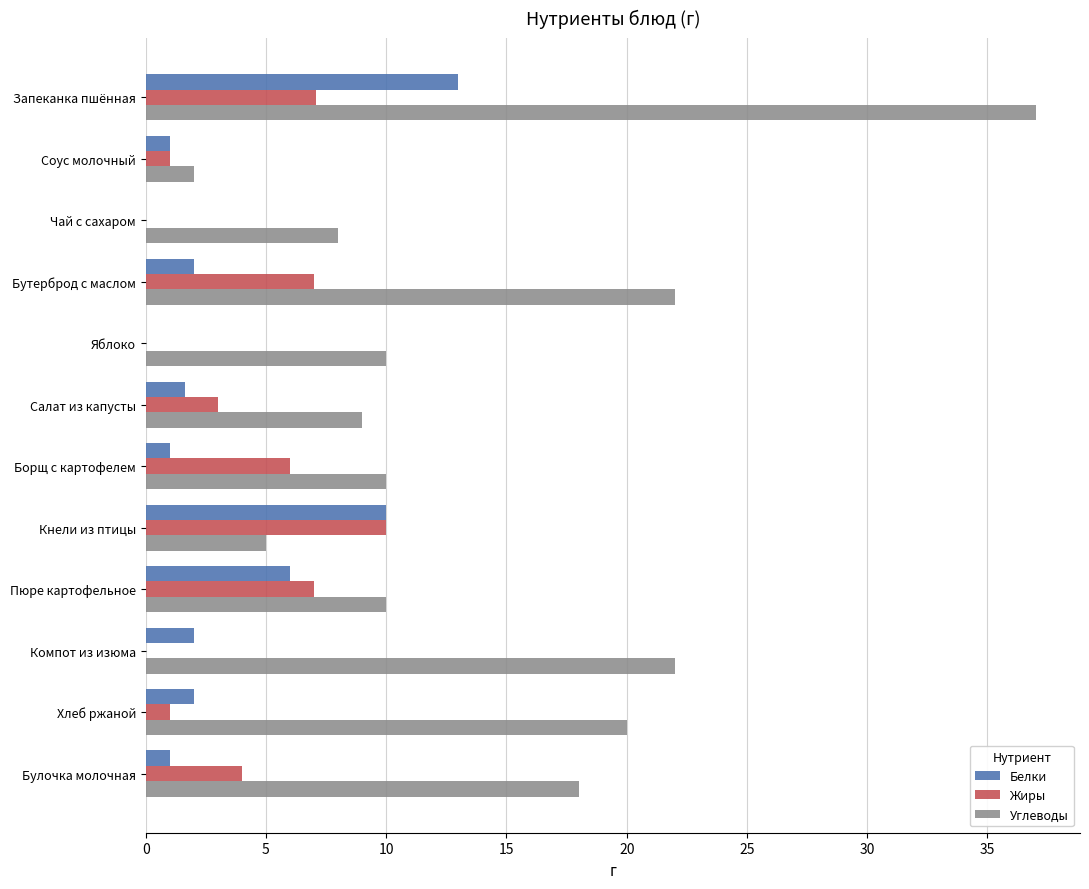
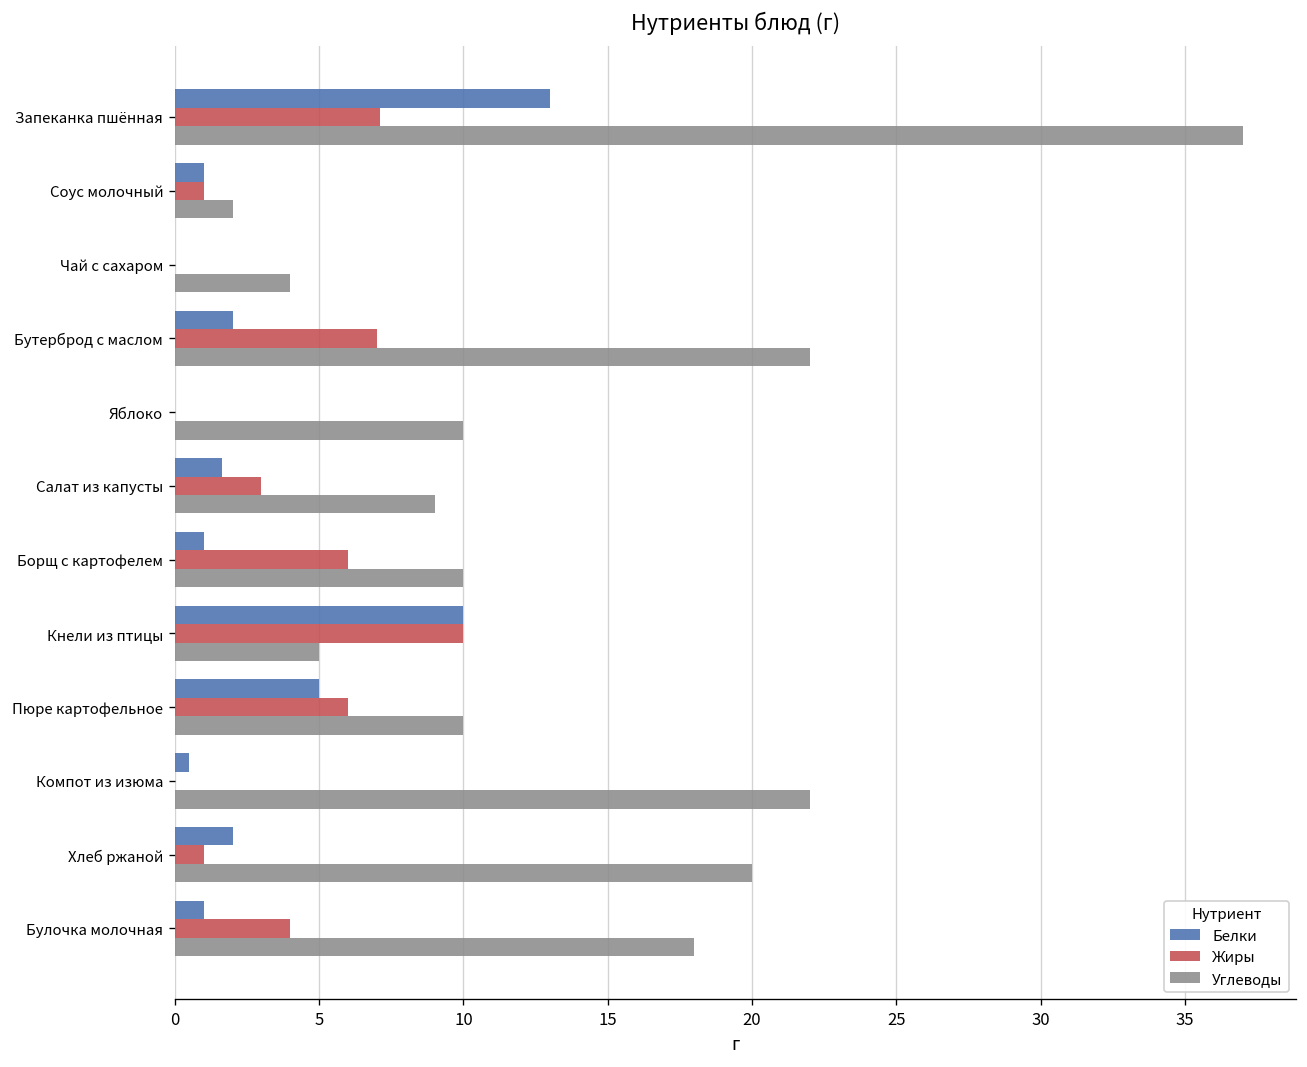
Углеводы, Чай с сахаром: 8 -> 4
Белки, Пюре картофельное: 6 -> 5
Жиры, Пюре картофельное: 7 -> 6
Белки, Компот из изюма: 2.0 -> 0.5
